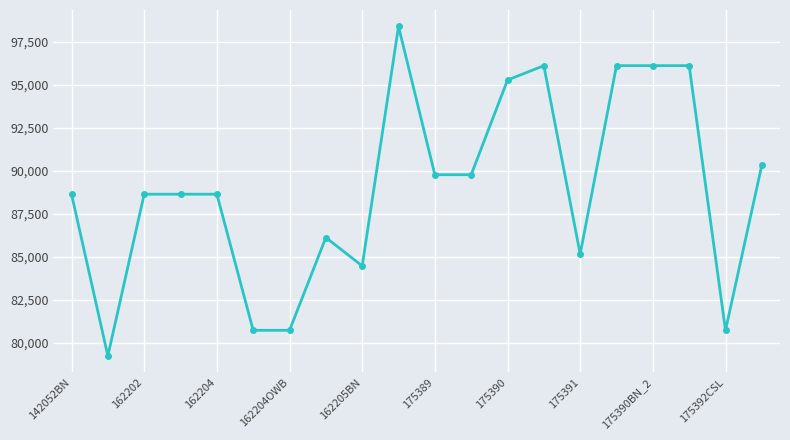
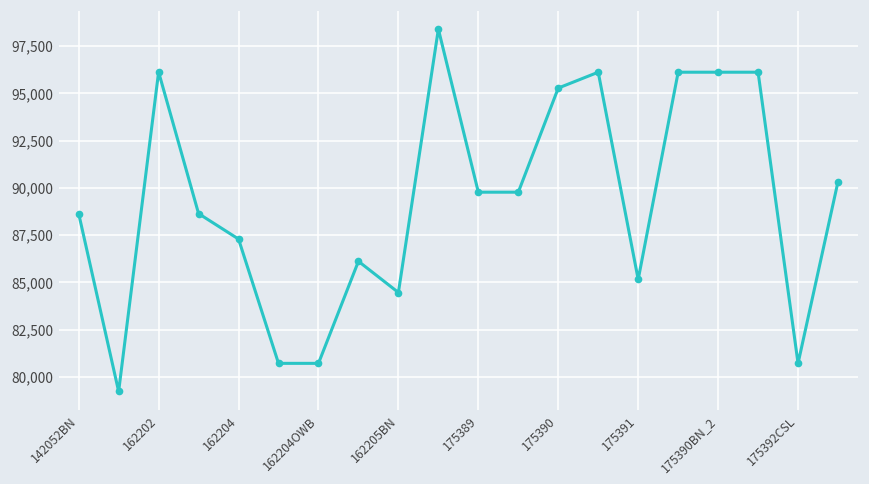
162202: 88,600 -> 96,100
162204: 88,600 -> 87,300
